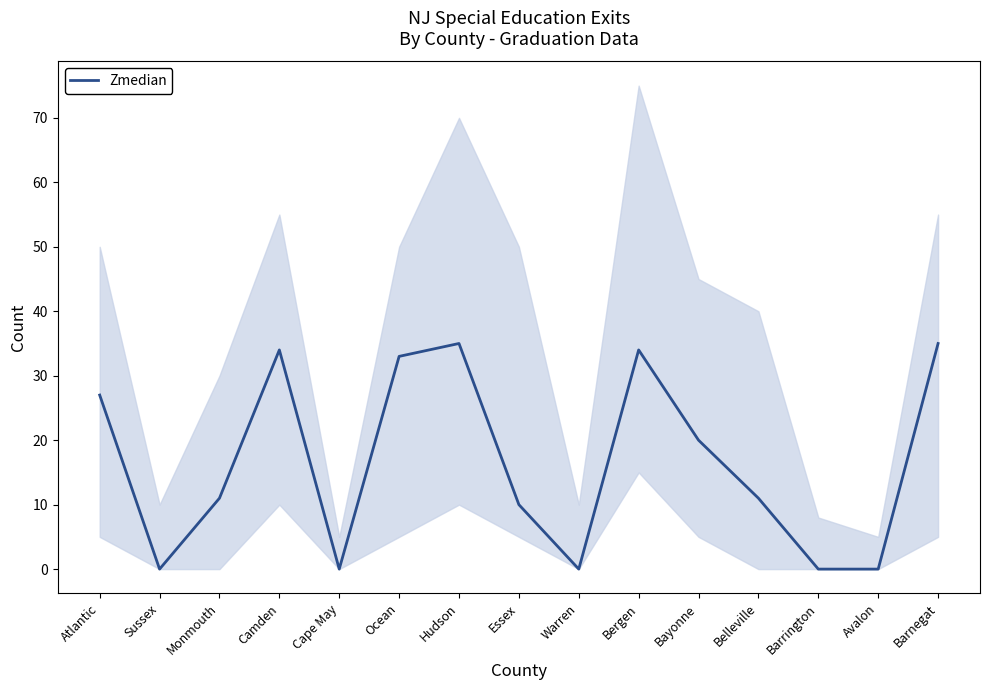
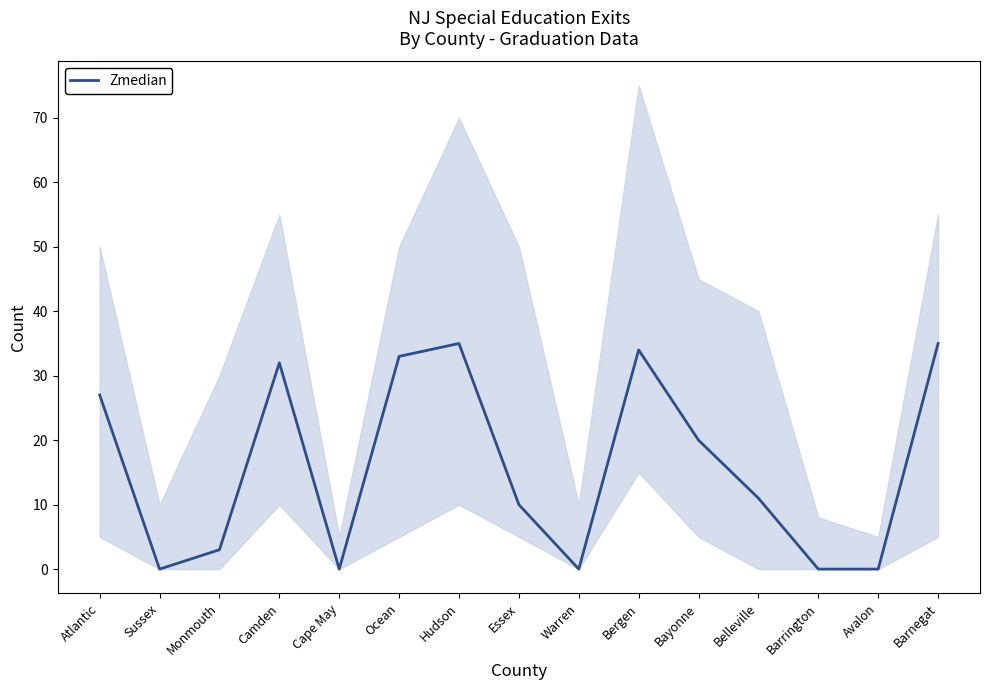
Zmedian, Monmouth: 11 -> 3
Zmedian, Camden: 34 -> 32
